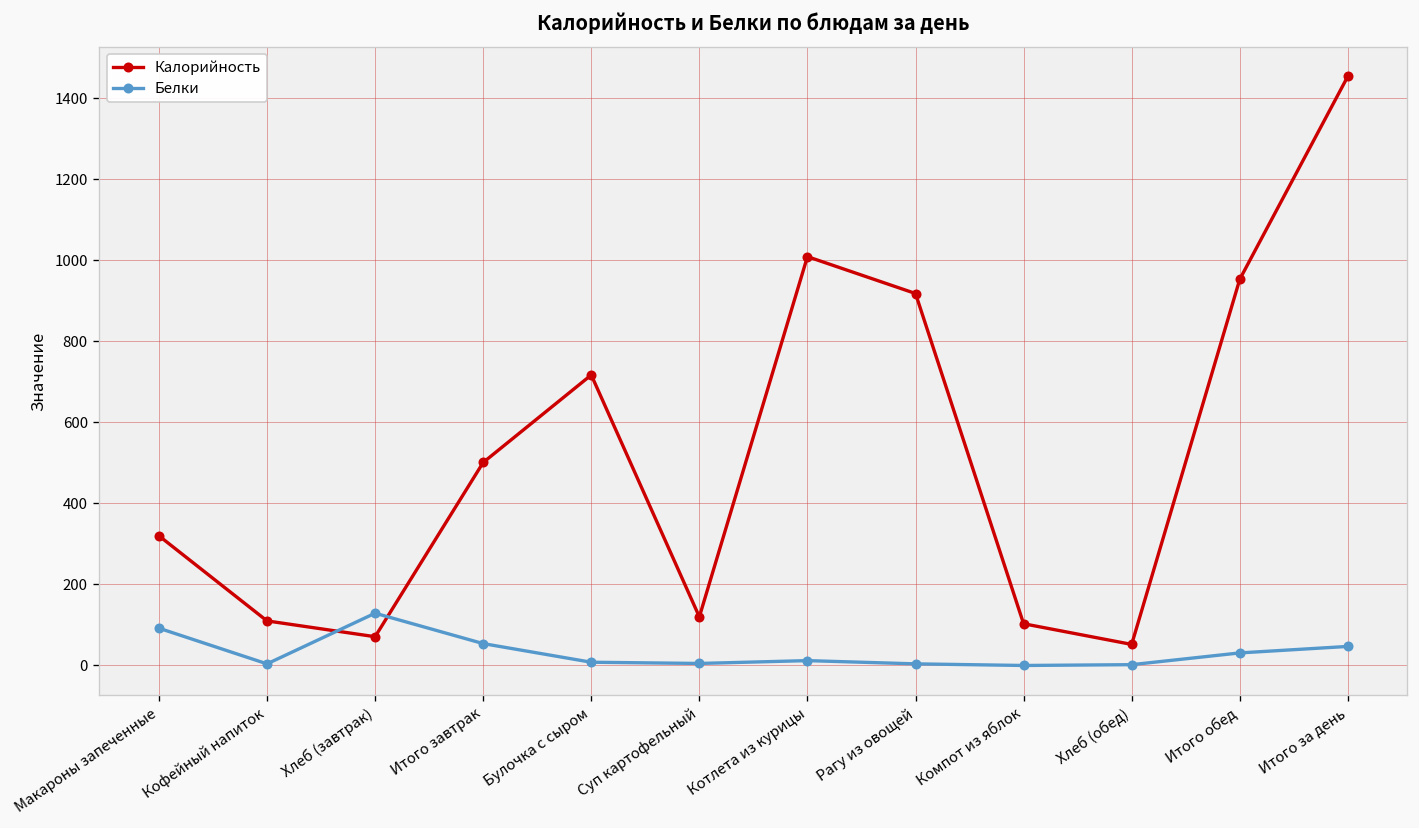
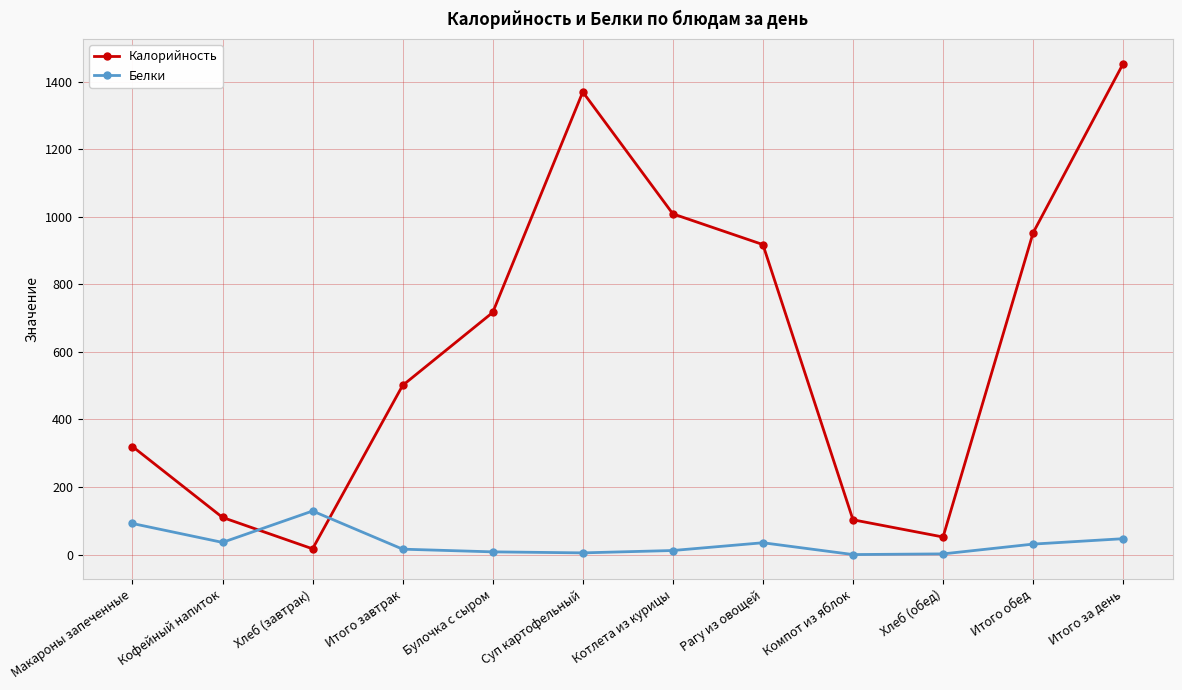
Белки, Кофейный напиток: 0 -> 40
Калорийность, Хлеб (завтрак): 70 -> 20
Белки, Итого завтрак: 50 -> 20
Калорийность, Суп картофельный: 120 -> 1370
Белки, Рагу из овощей: 0 -> 40
